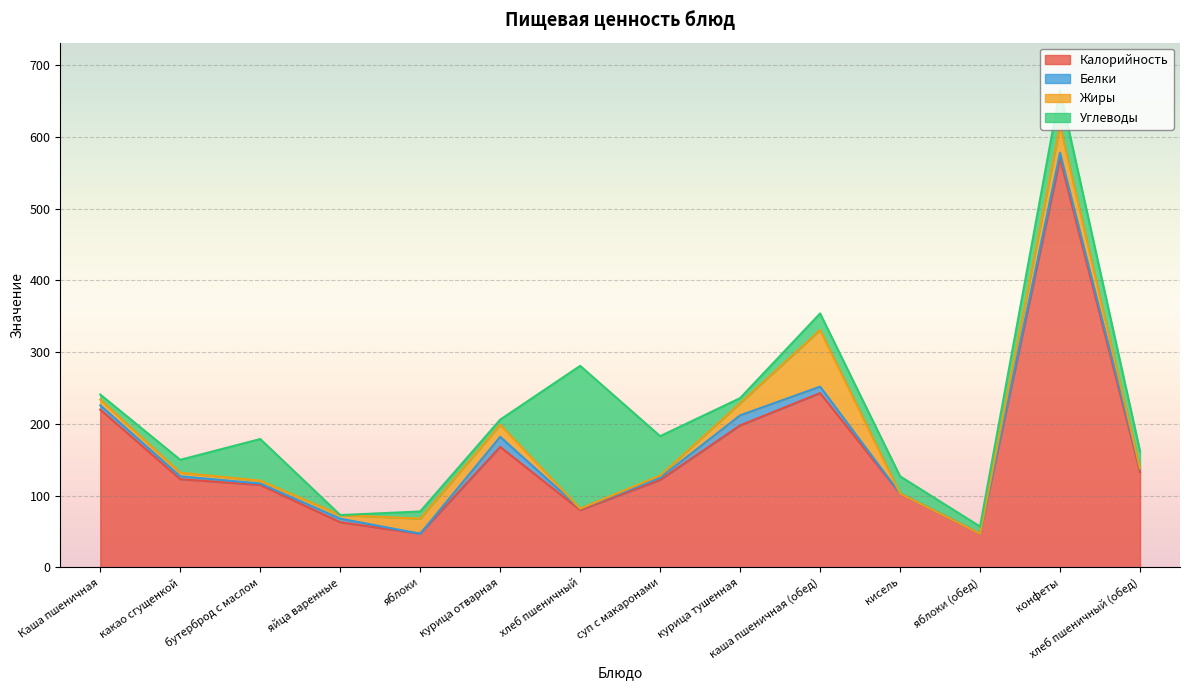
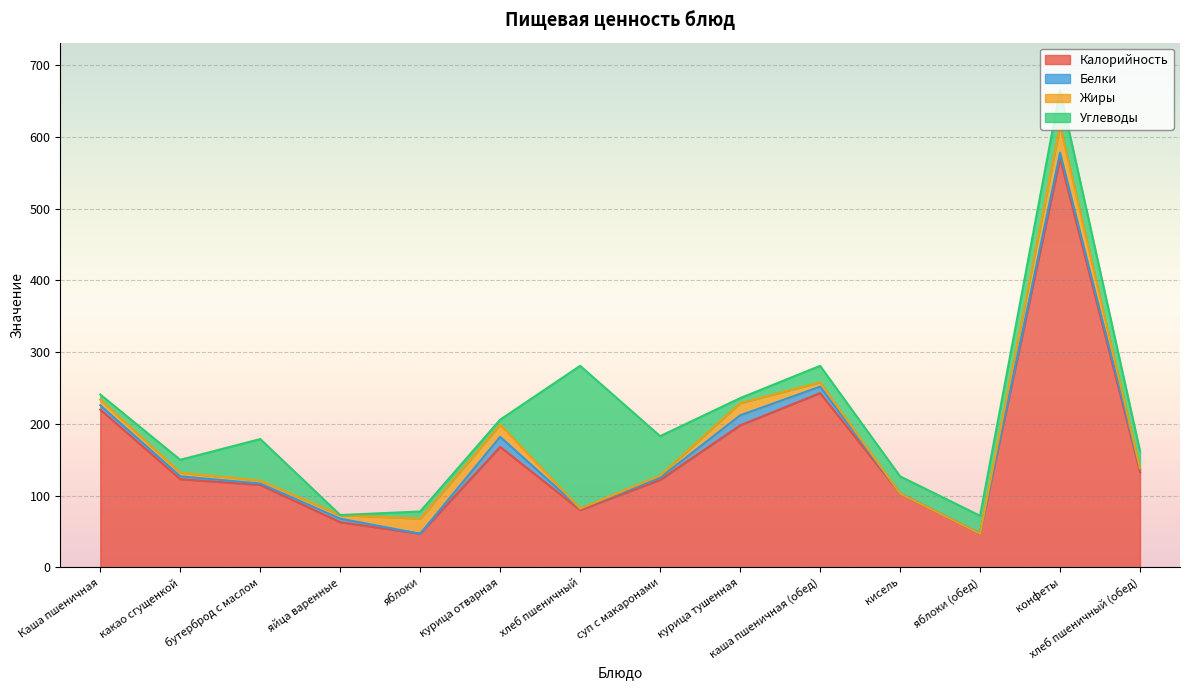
Жиры, каша пшеничная (обед): 80 -> 10
Углеводы, яблоки (обед): 10 -> 30
